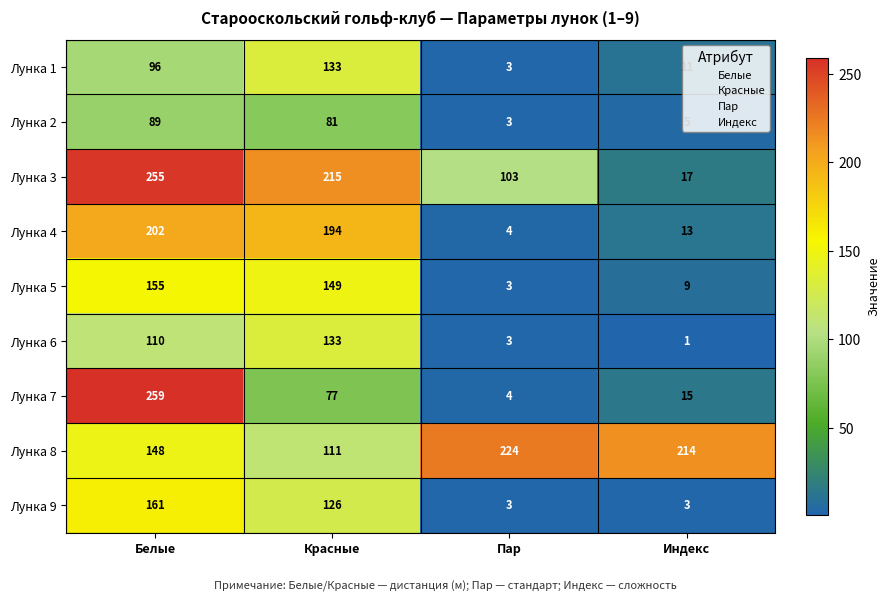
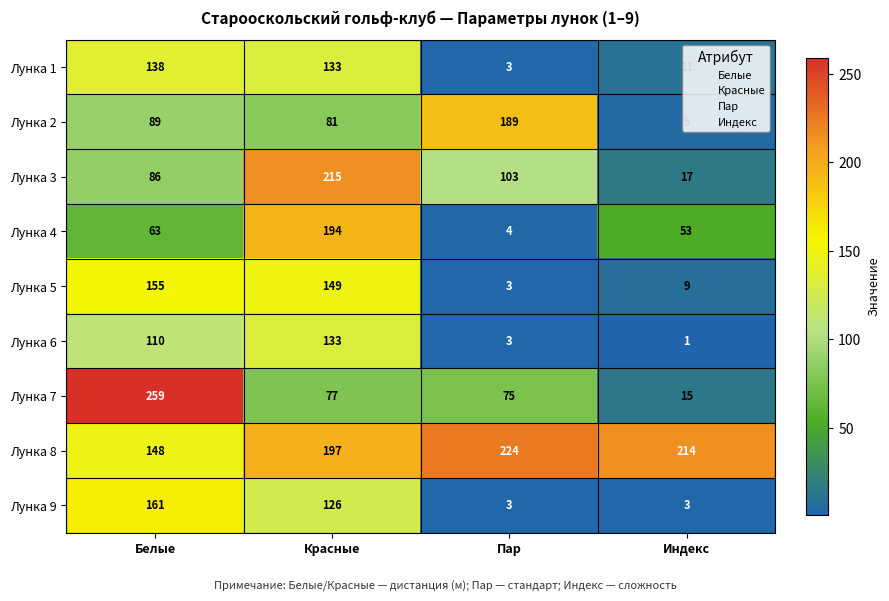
Лунка 1, Белые: 96 -> 138
Лунка 2, Пар: 3 -> 189
Лунка 3, Белые: 255 -> 86
Лунка 4, Белые: 202 -> 63
Лунка 4, Индекс: 13 -> 53
Лунка 7, Пар: 4 -> 75
Лунка 8, Красные: 111 -> 197
